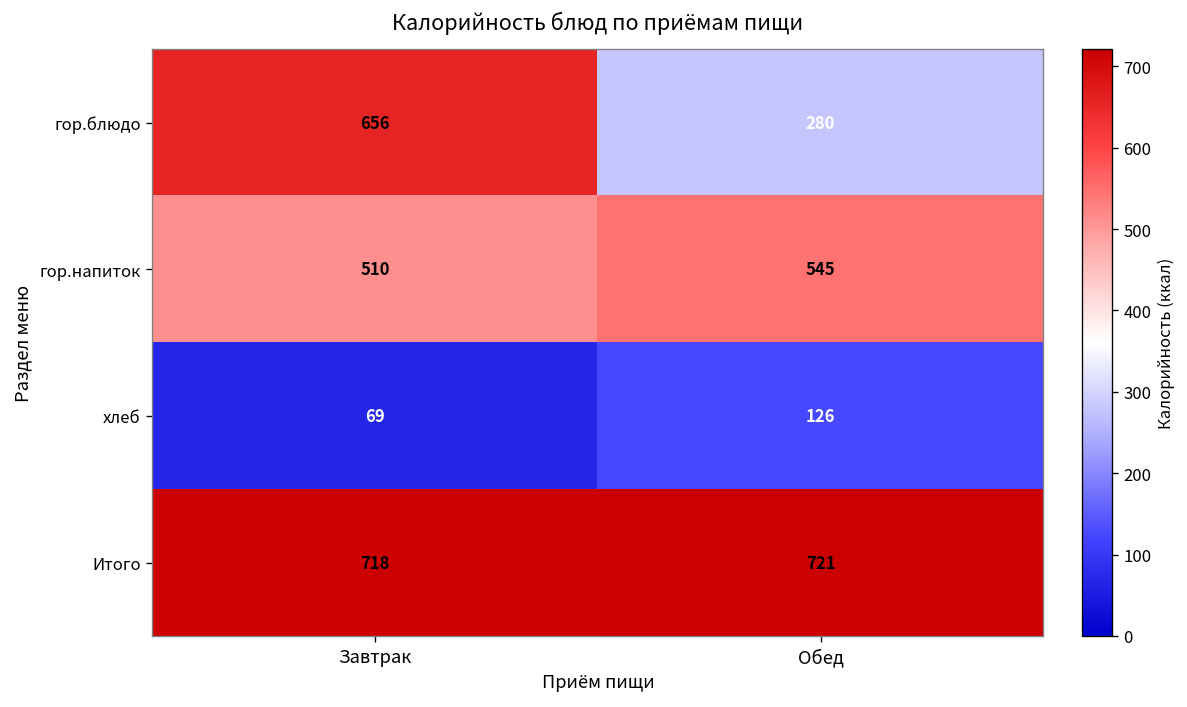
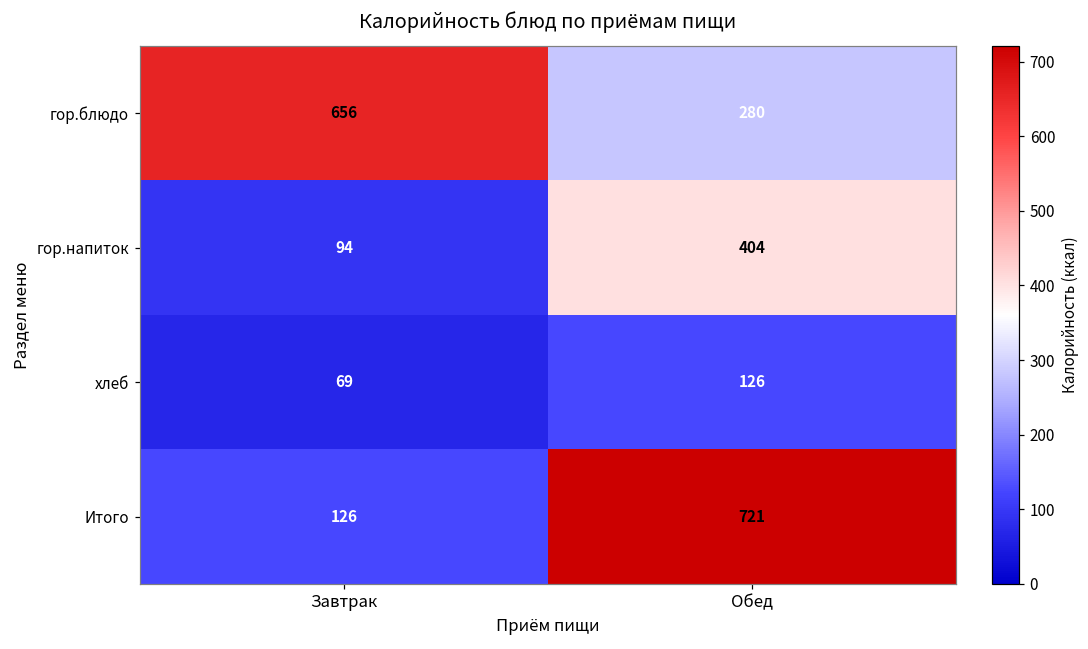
гор.напиток, Завтрак: 510 -> 94
гор.напиток, Обед: 545 -> 404
Итого, Завтрак: 718 -> 126
